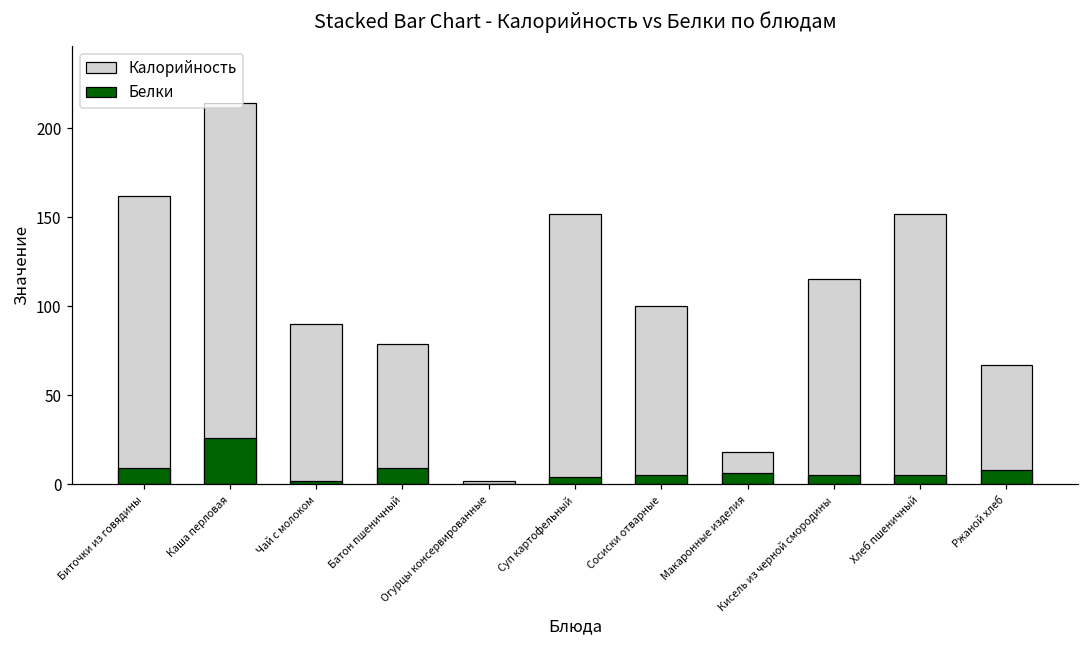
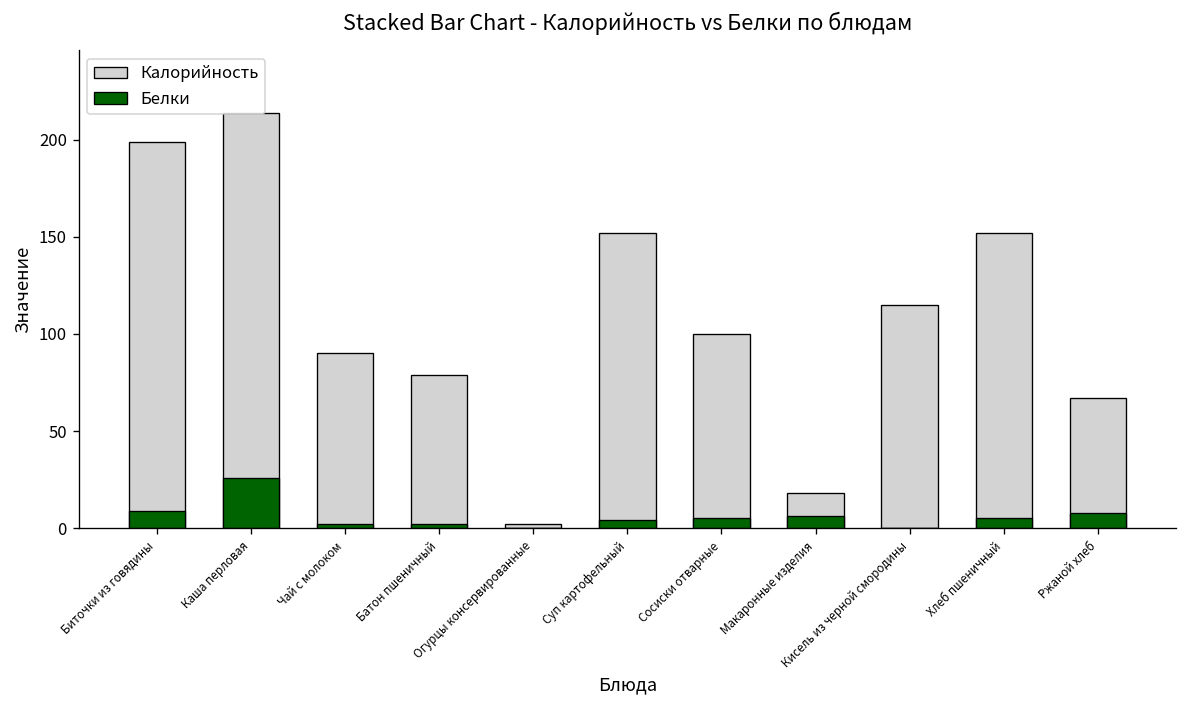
Калорийность, Биточки из говядины: 162 -> 199
Белки, Батон пшеничный: 9 -> 2
Белки, Кисель из черной смородины: 5 -> 0
